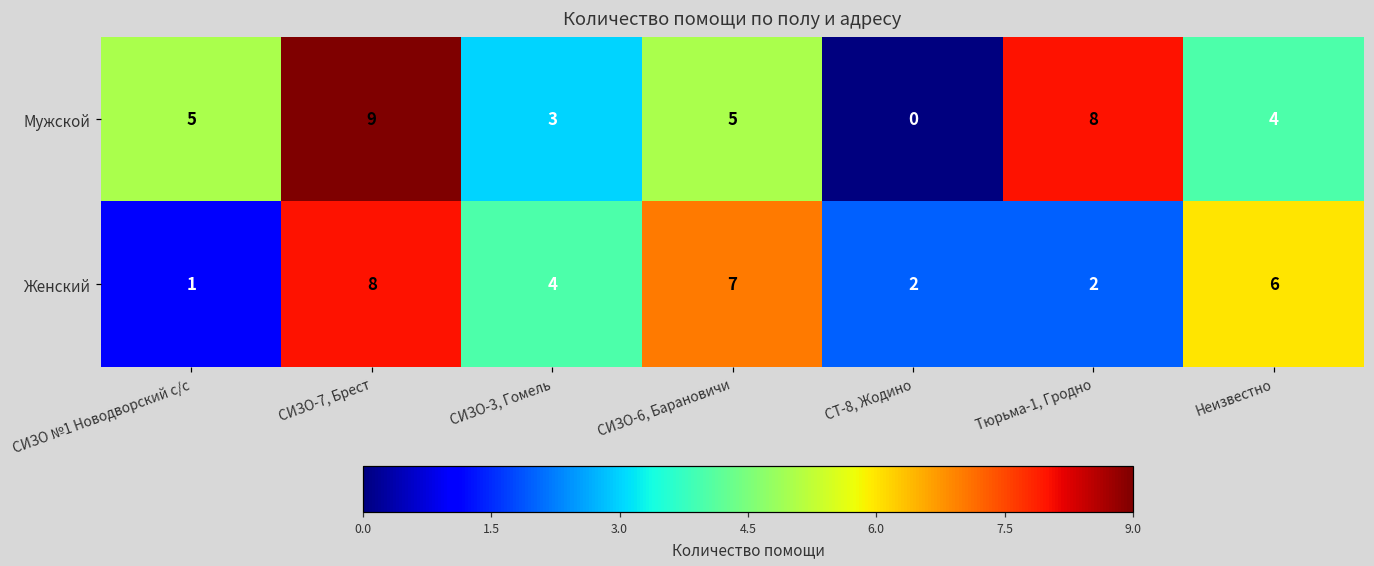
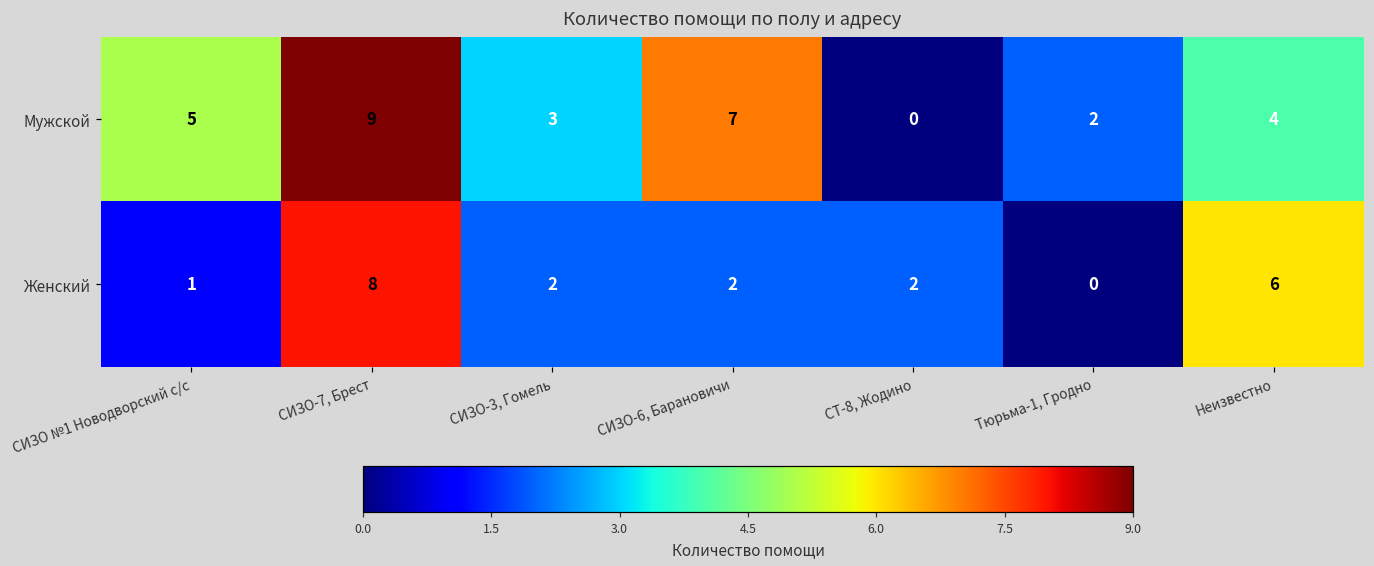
Мужской, СИЗО-6, Барановичи: 5 -> 7
Мужской, Тюрьма-1, Гродно: 8 -> 2
Женский, СИЗО-3, Гомель: 4 -> 2
Женский, СИЗО-6, Барановичи: 7 -> 2
Женский, Тюрьма-1, Гродно: 2 -> 0
